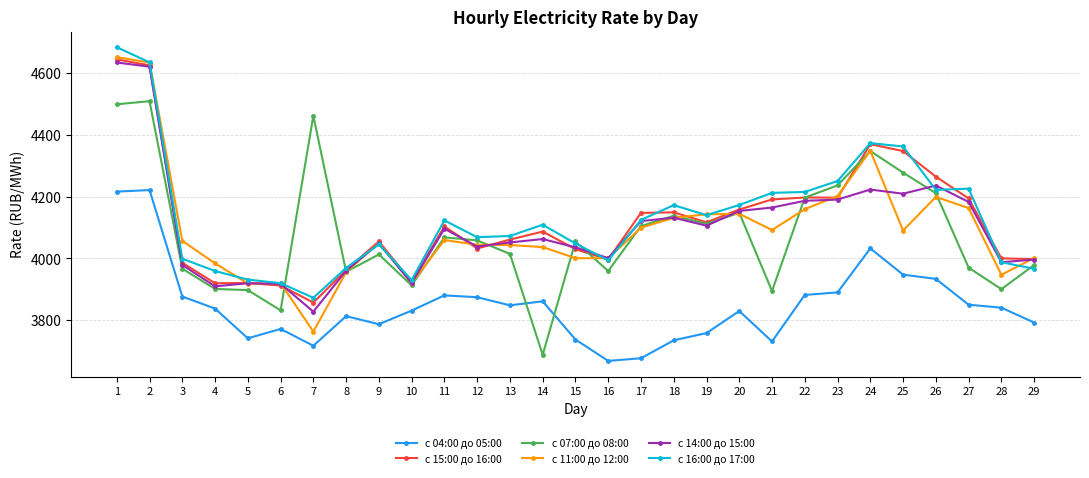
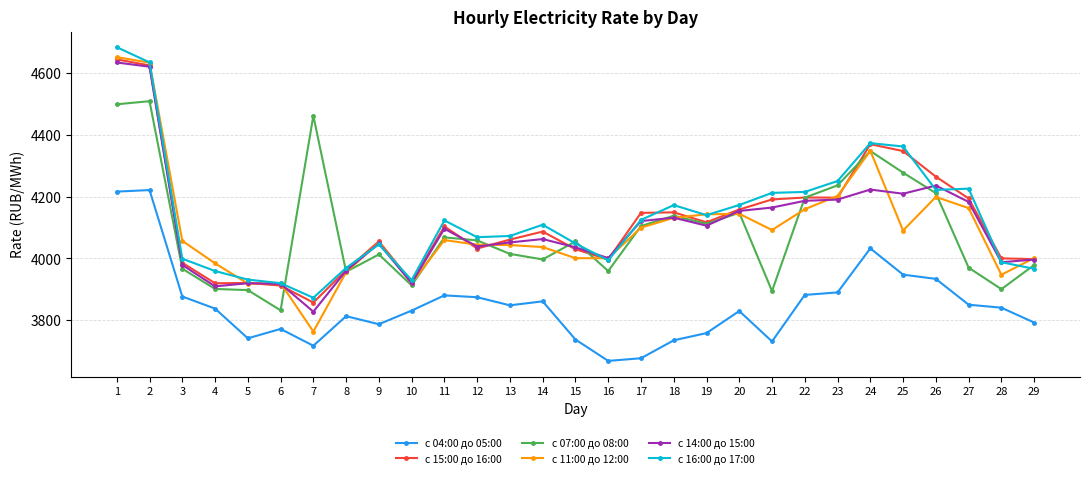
с 07:00 до 08:00, 14: 3690 -> 4000
